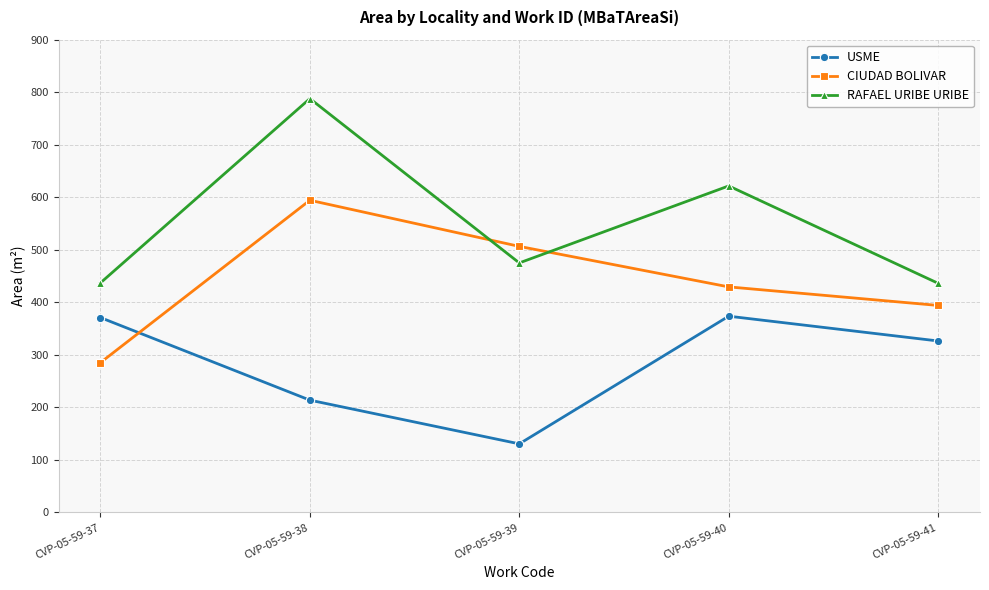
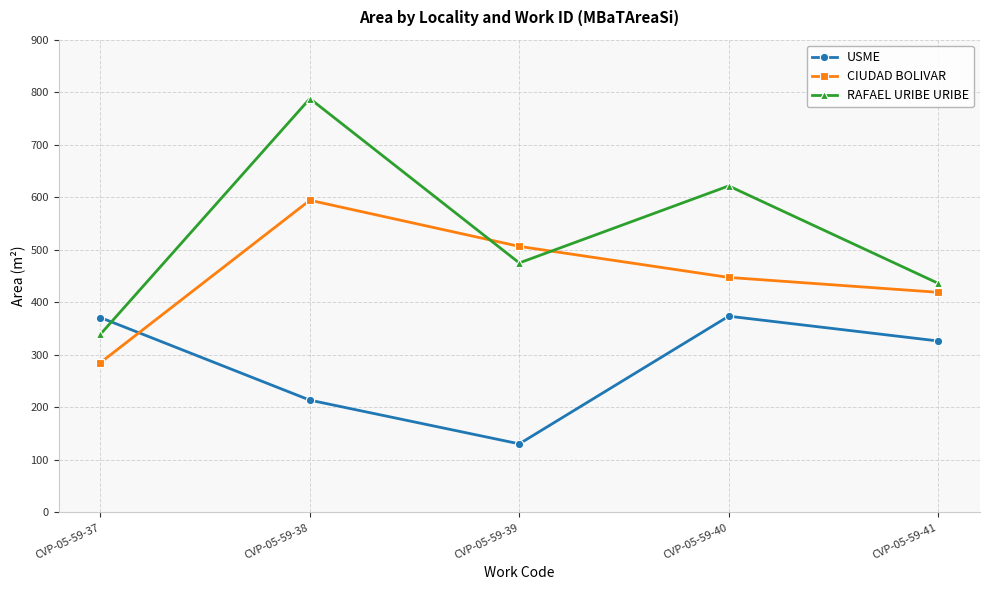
RAFAEL URIBE URIBE, CVP-05-59-37: 440 -> 340
CIUDAD BOLIVAR, CVP-05-59-40: 430 -> 450
CIUDAD BOLIVAR, CVP-05-59-41: 390 -> 420
